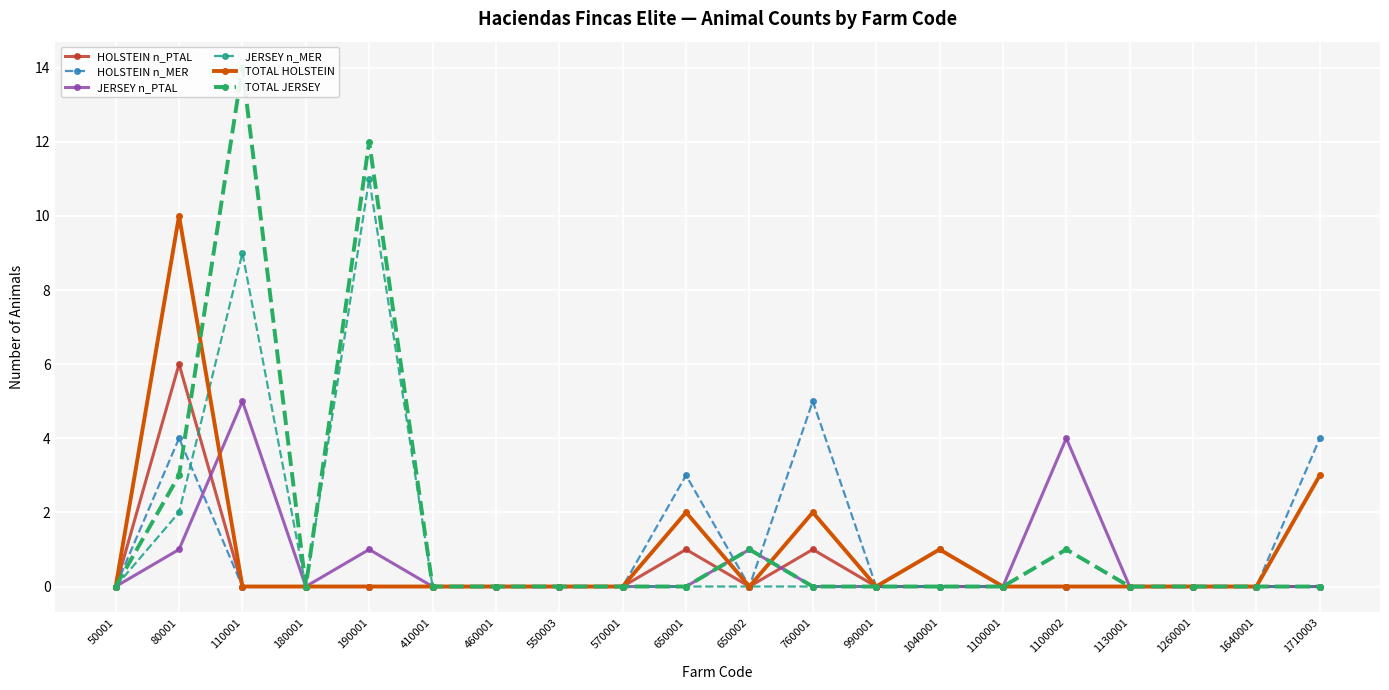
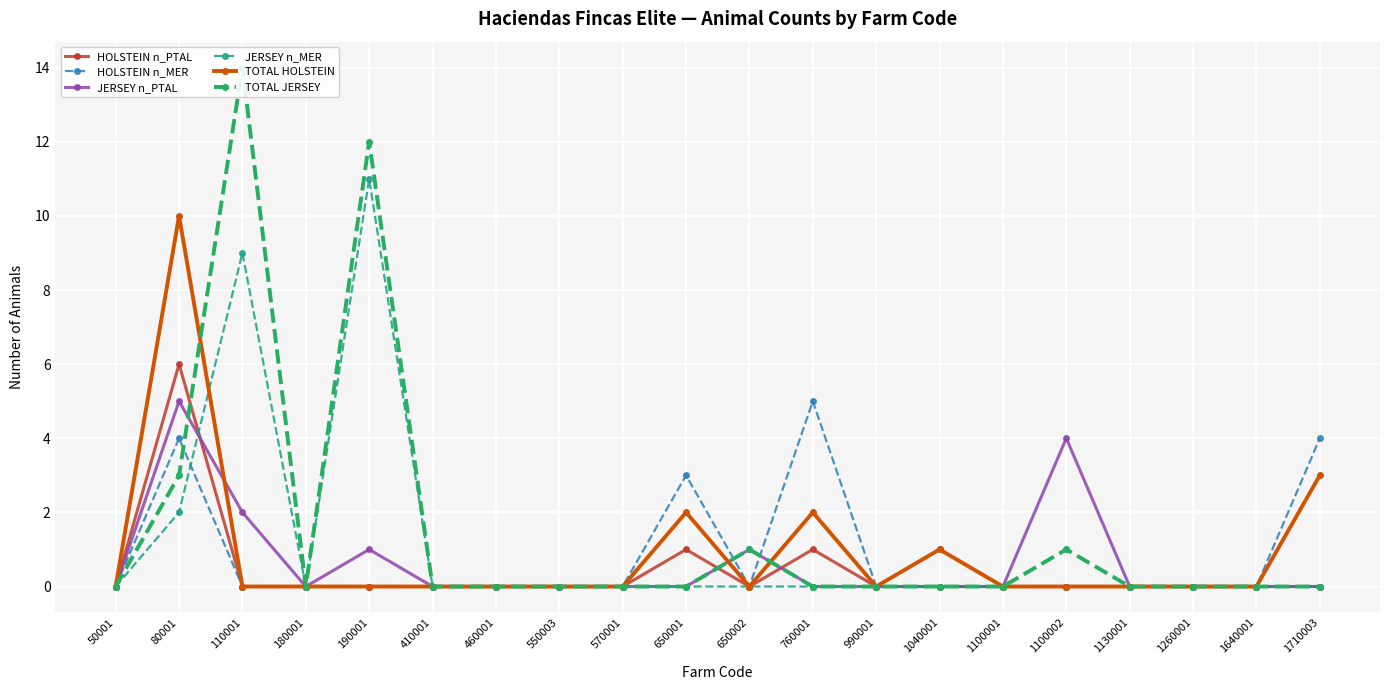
JERSEY n_PTAL, 80001: 1 -> 5
JERSEY n_PTAL, 110001: 5 -> 2
